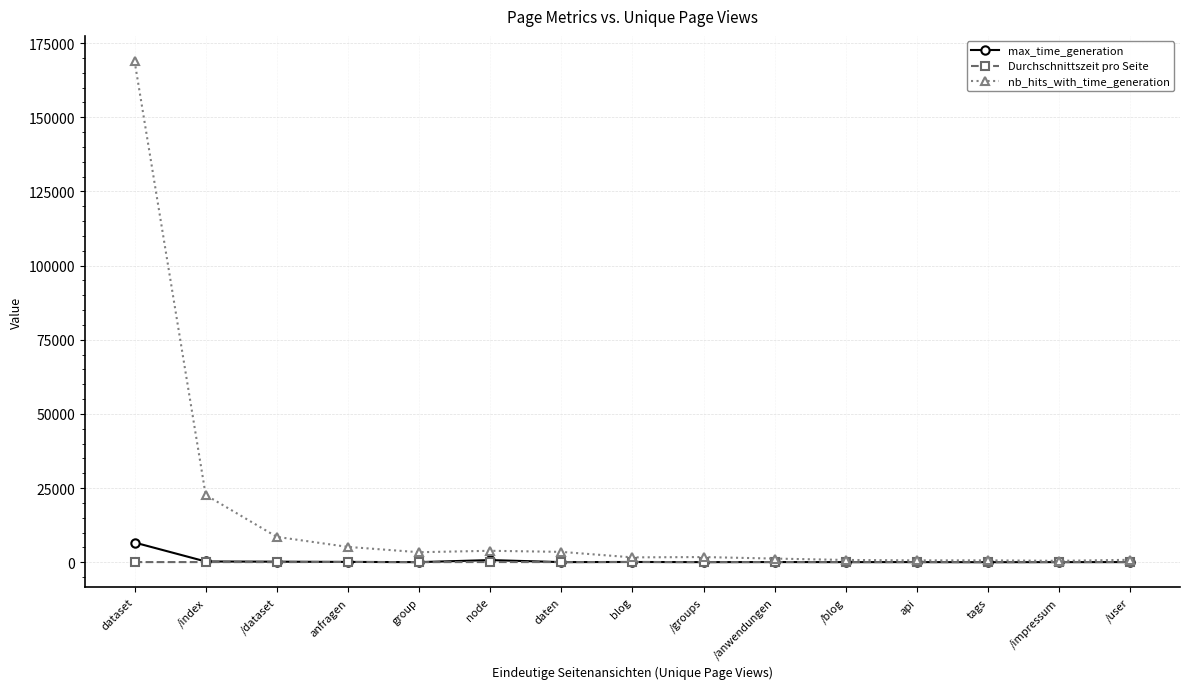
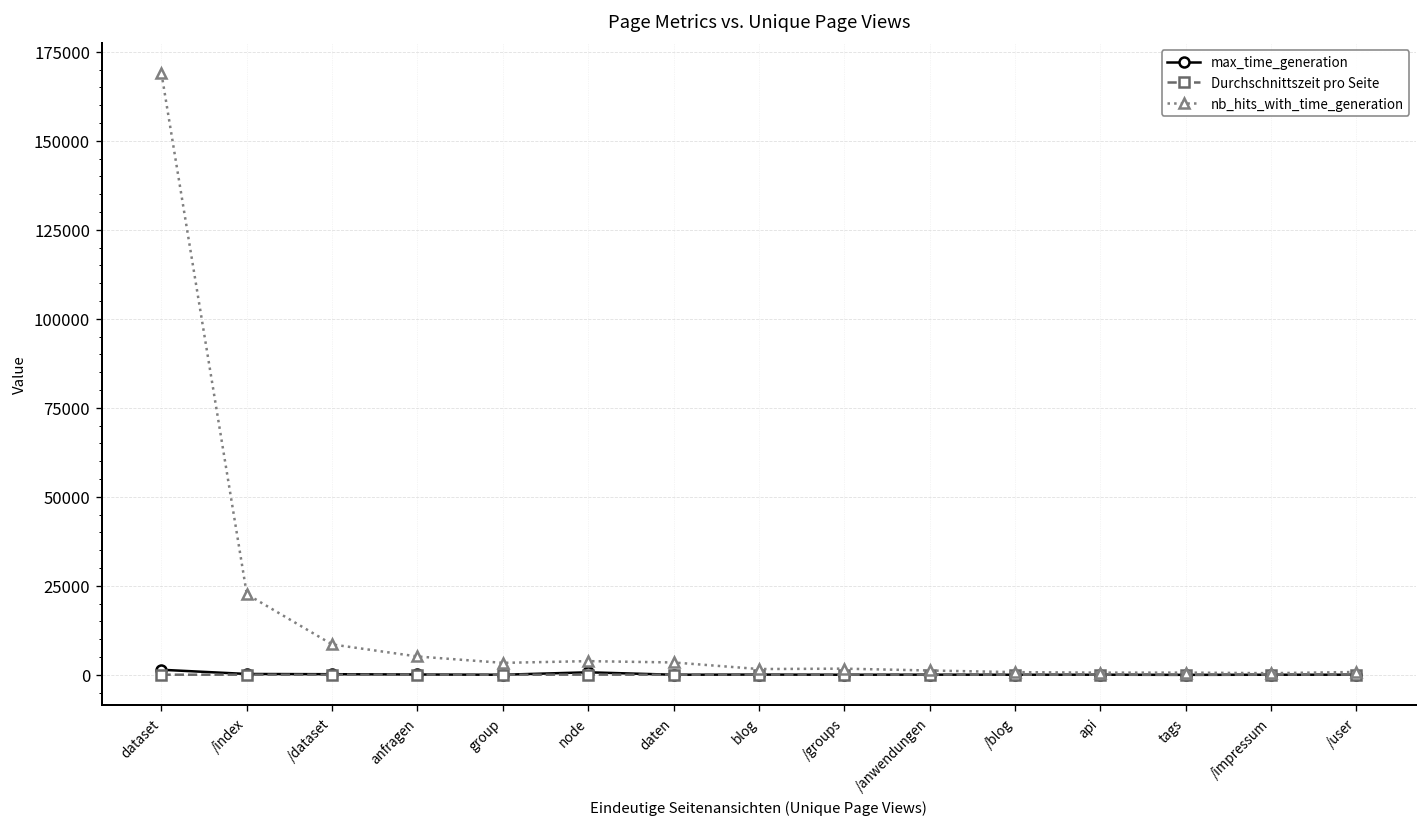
max_time_generation, dataset: 7000 -> 1000
